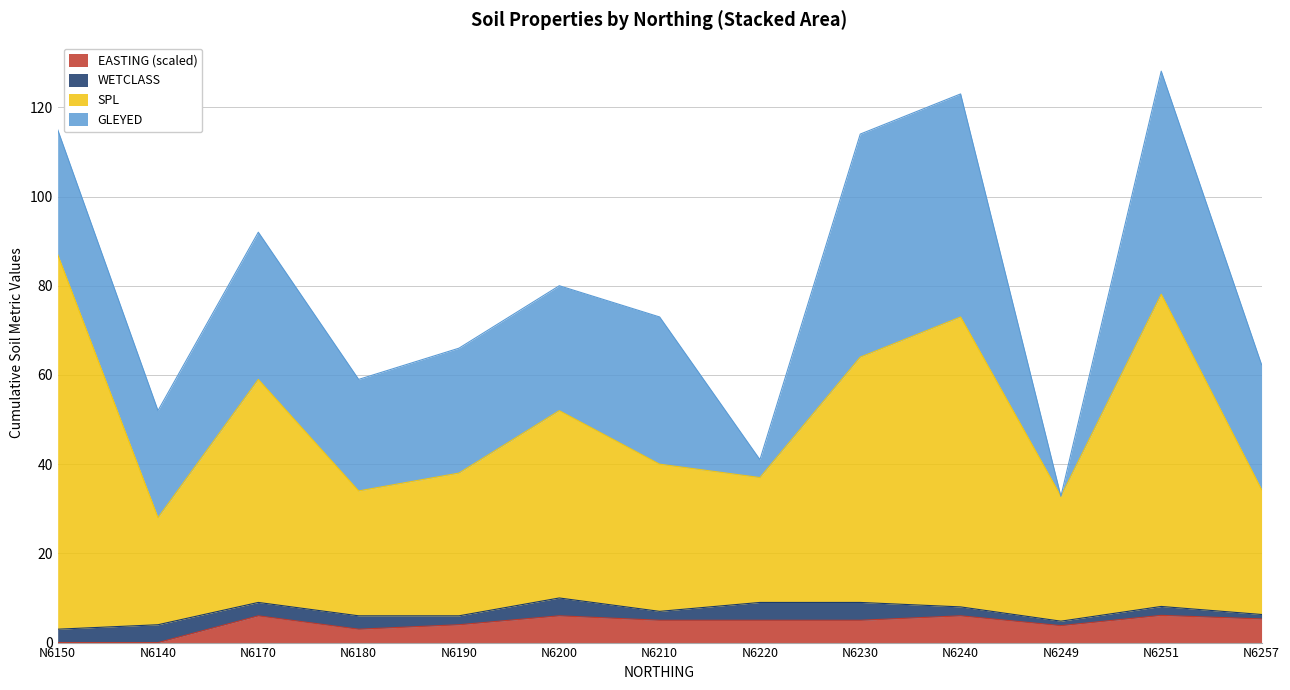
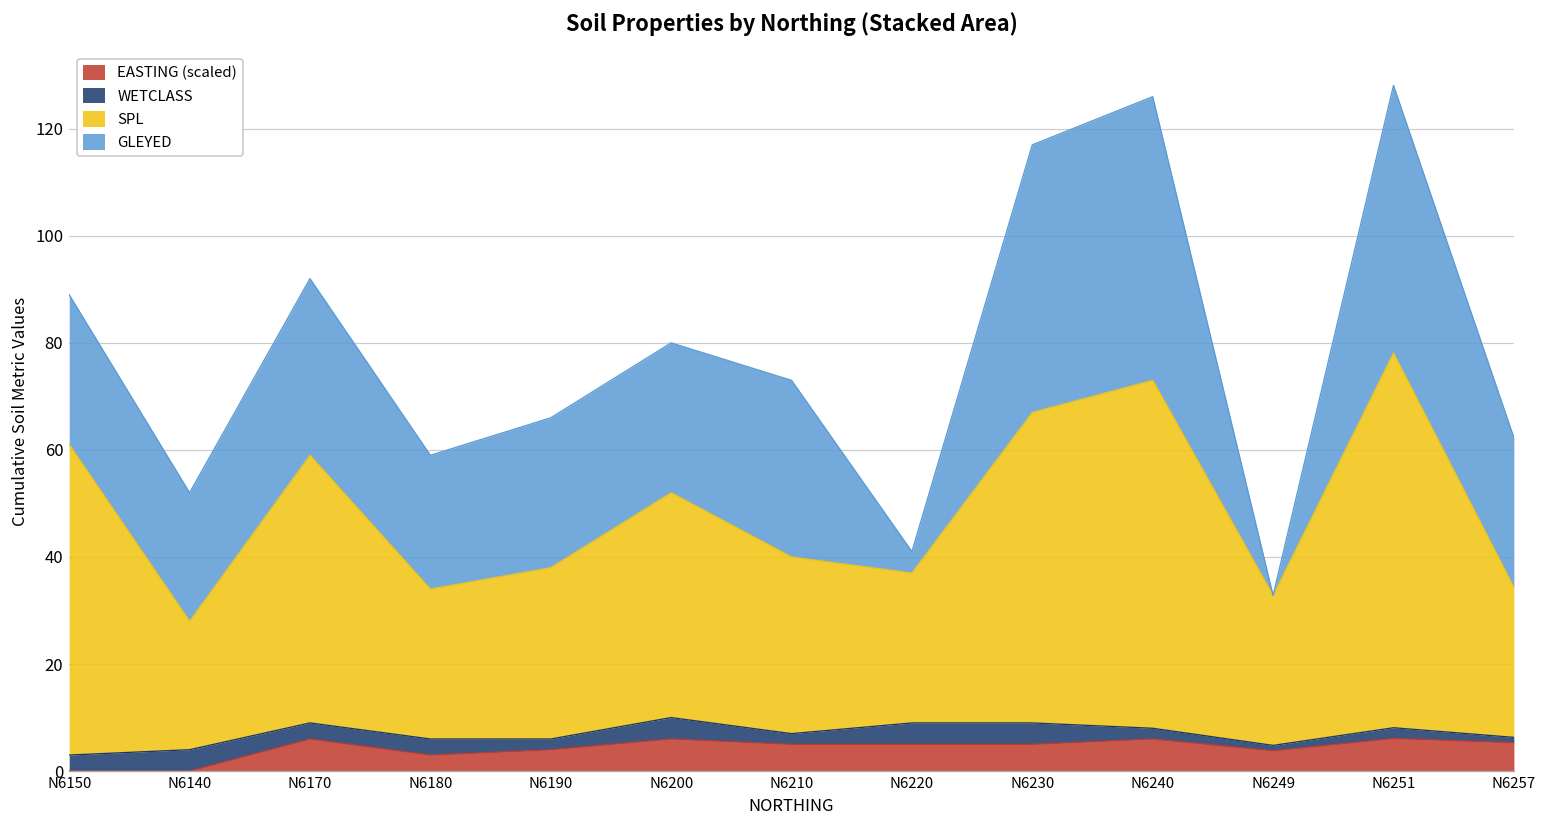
SPL, N6150: 84 -> 58
SPL, N6230: 55 -> 58
GLEYED, N6240: 50 -> 53
